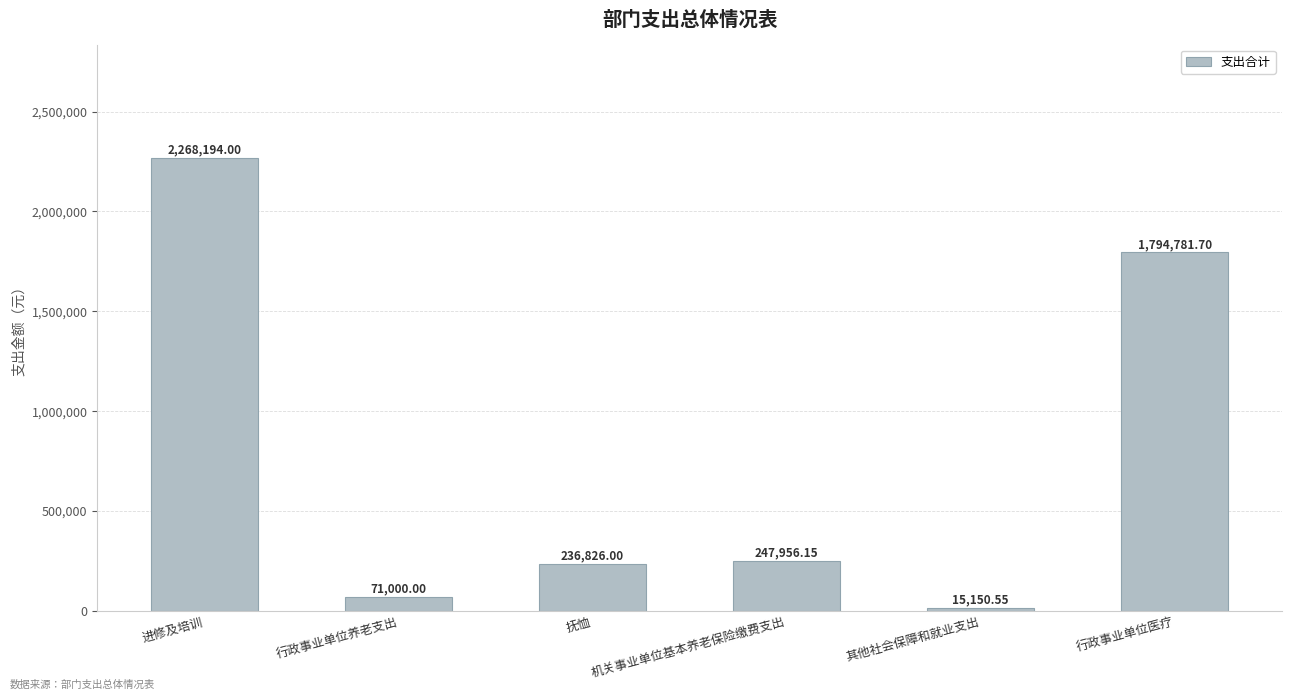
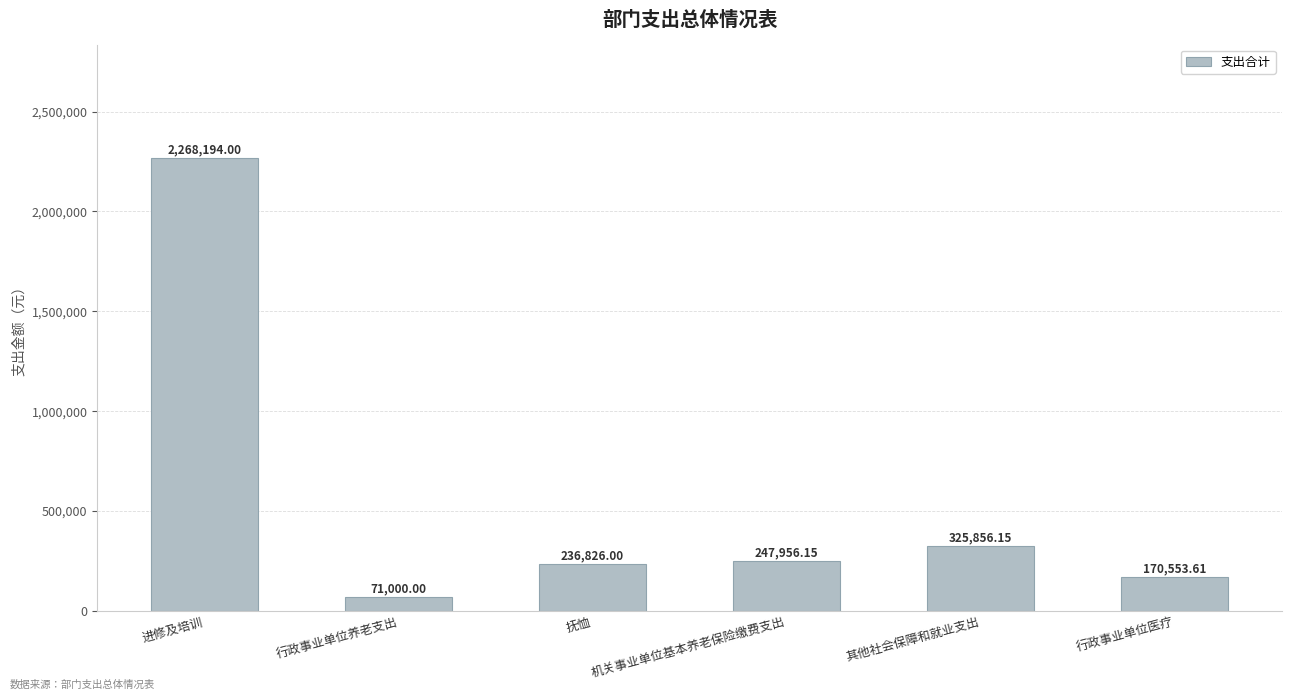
其他社会保障和就业支出: 15,150.55 -> 325,856.15
行政事业单位医疗: 1,794,781.70 -> 170,553.61
